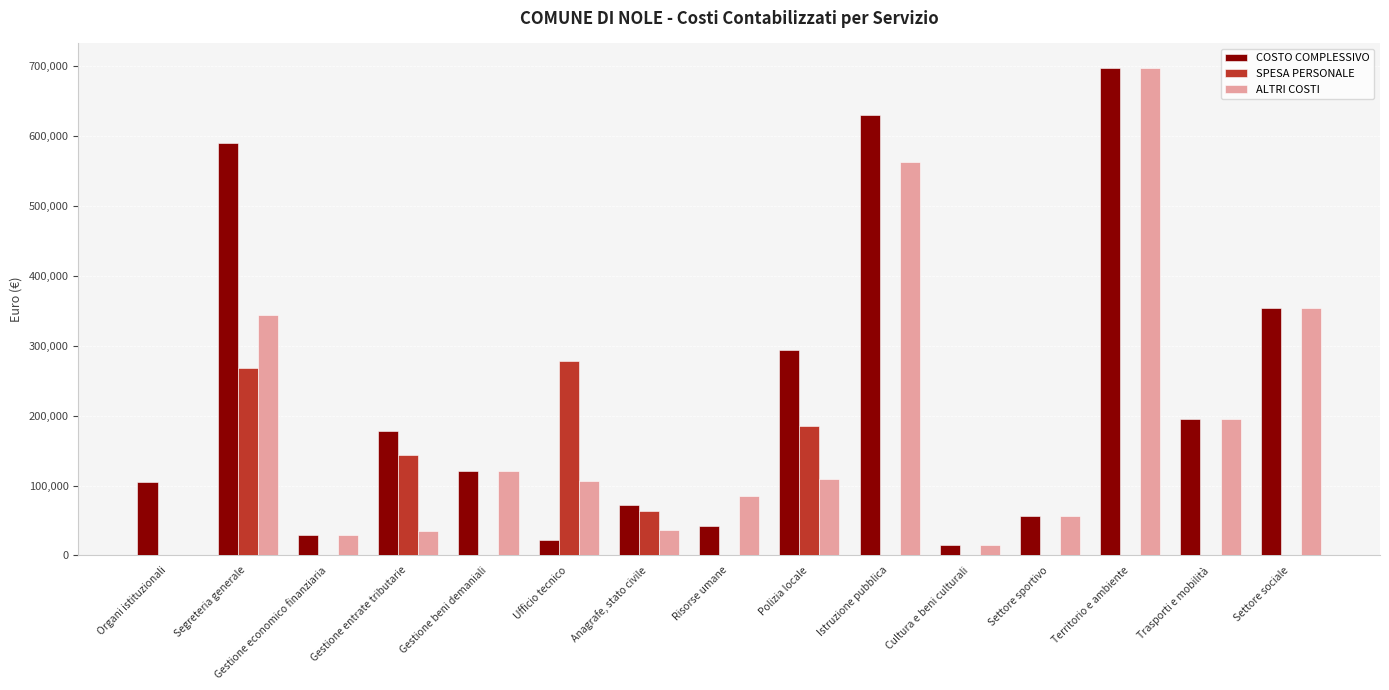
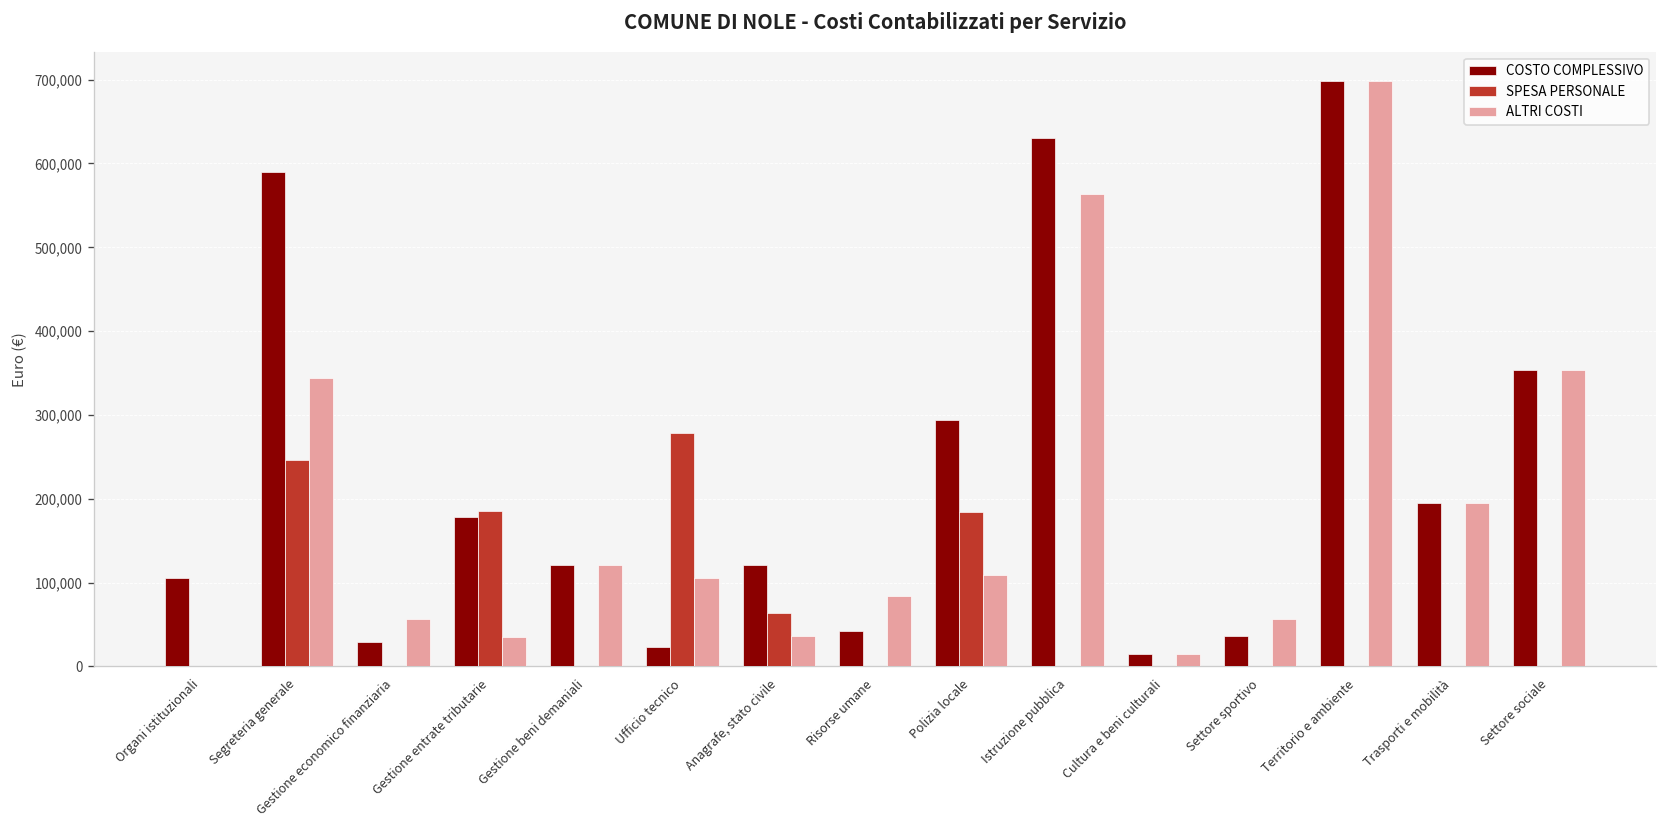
SPESA PERSONALE, Segreteria generale: 270,000 -> 250,000
ALTRI COSTI, Gestione economico finanziaria: 30,000 -> 60,000
SPESA PERSONALE, Gestione entrate tributarie: 140,000 -> 190,000
COSTO COMPLESSIVO, Anagrafe, stato civile: 70,000 -> 120,000
COSTO COMPLESSIVO, Settore sportivo: 60,000 -> 40,000
